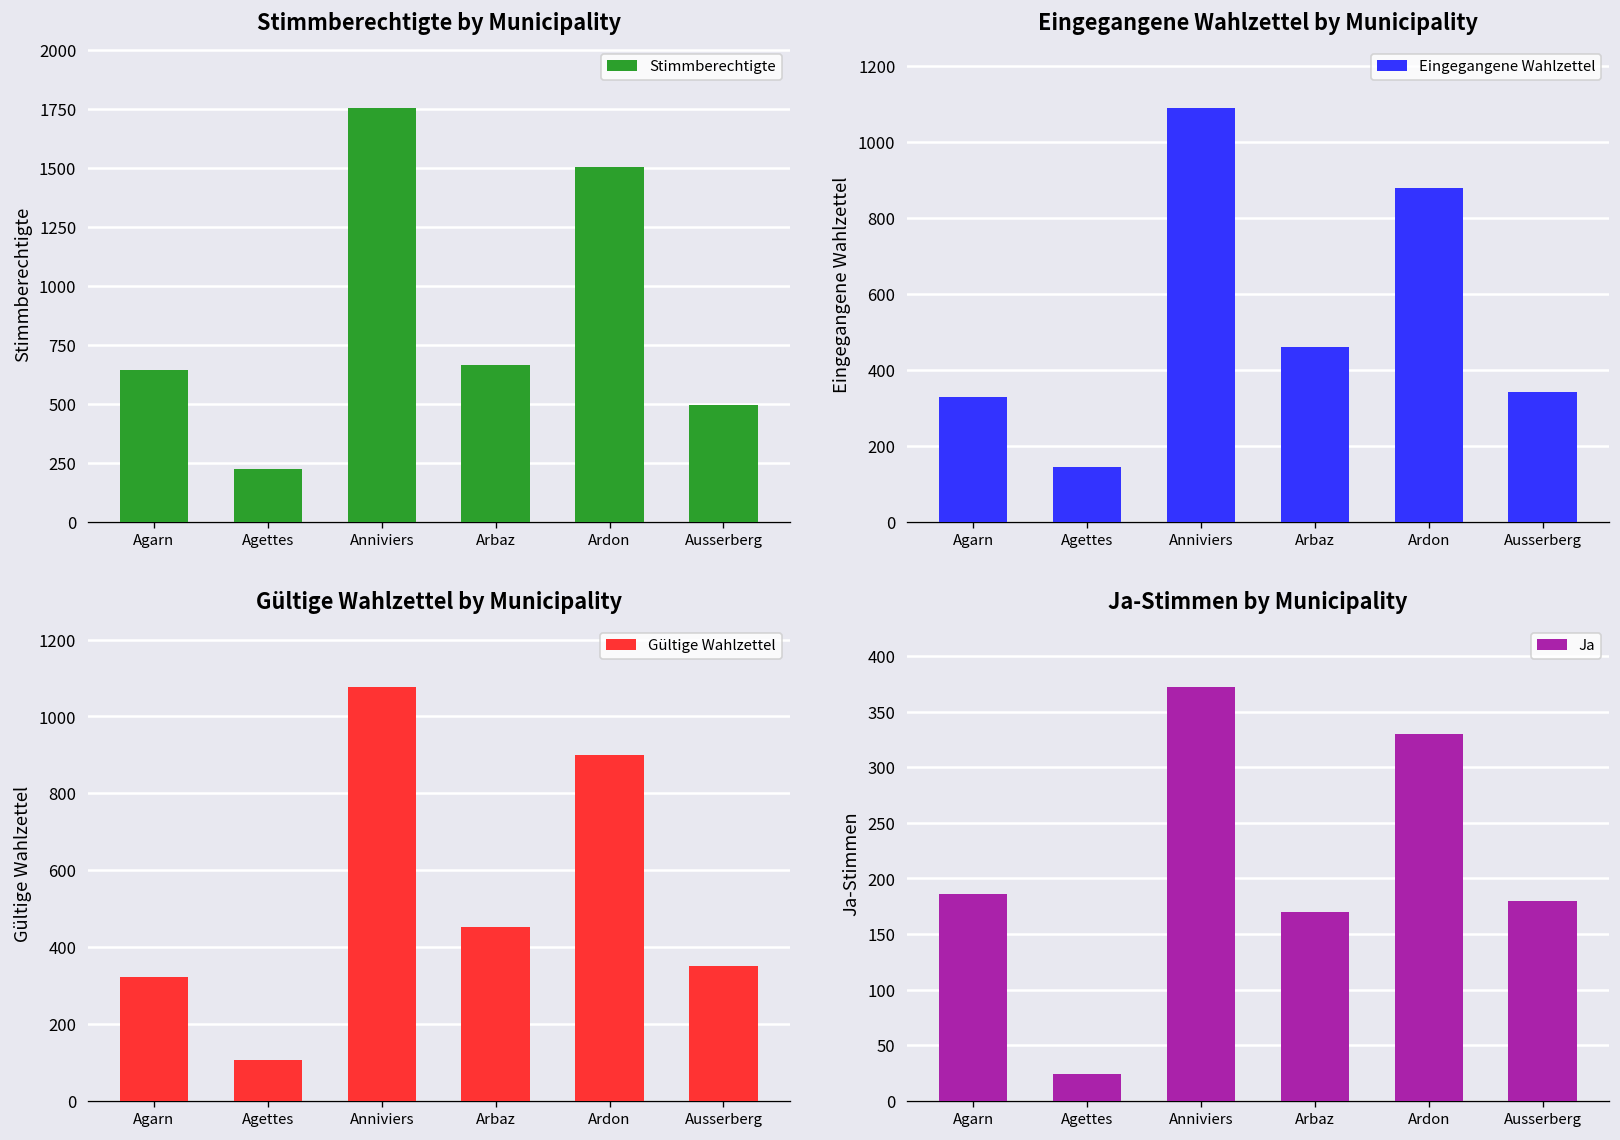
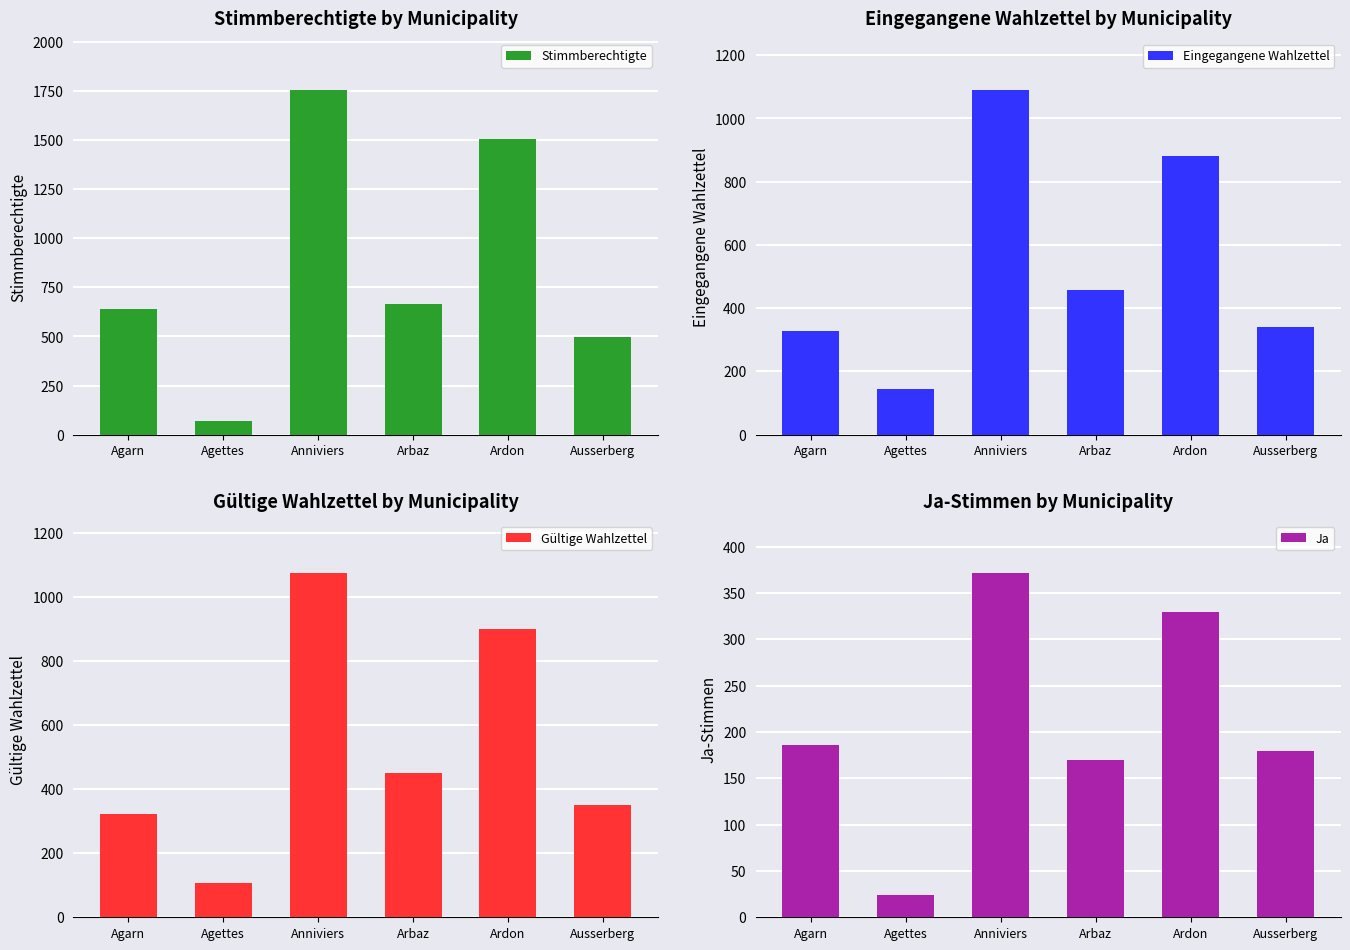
Stimmberechtigte by Municipality, Agettes: 230 -> 70
